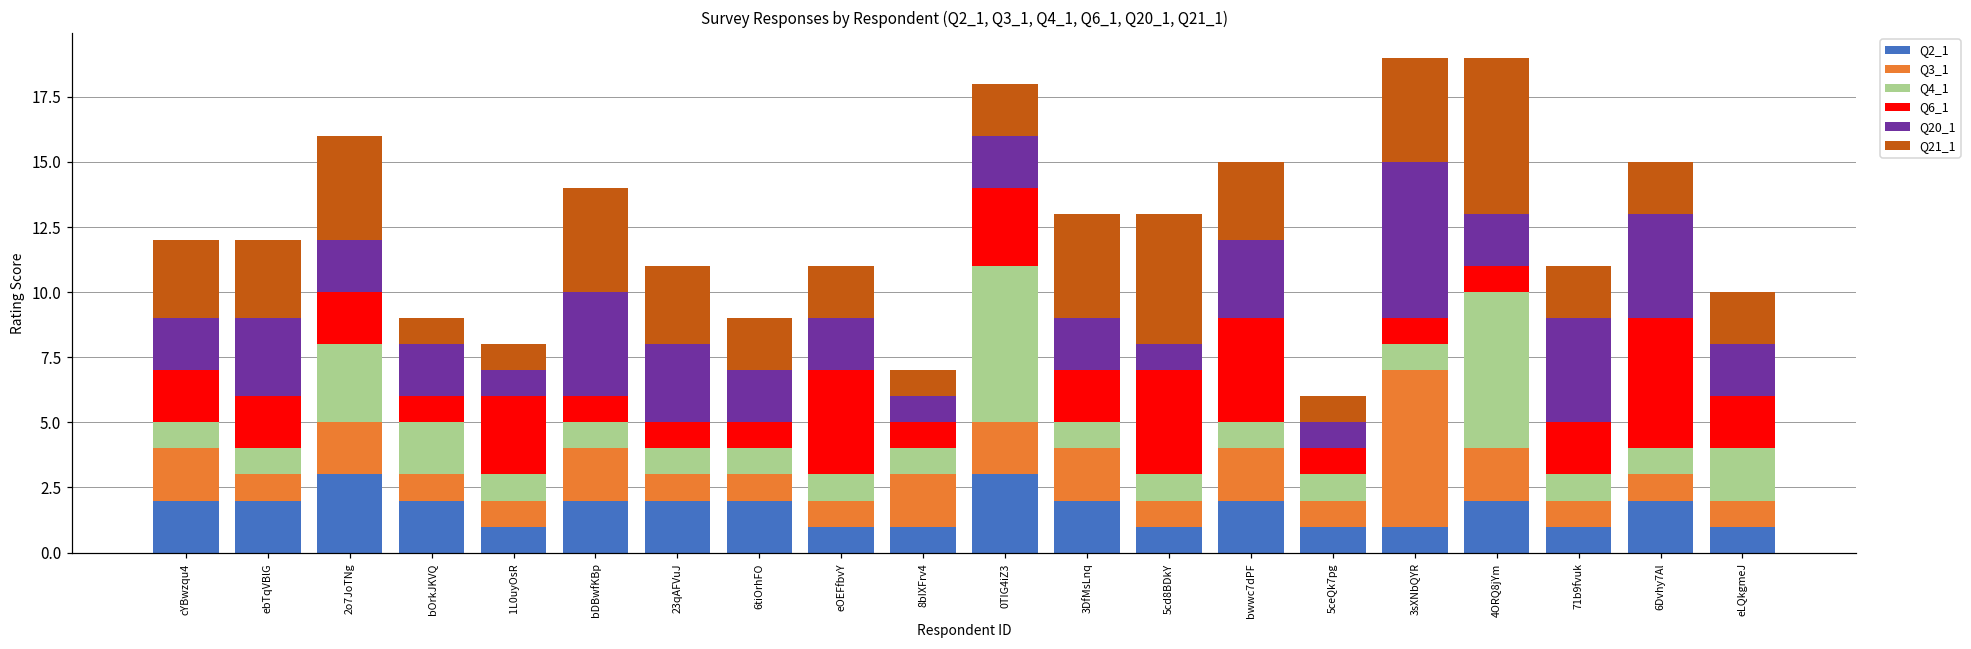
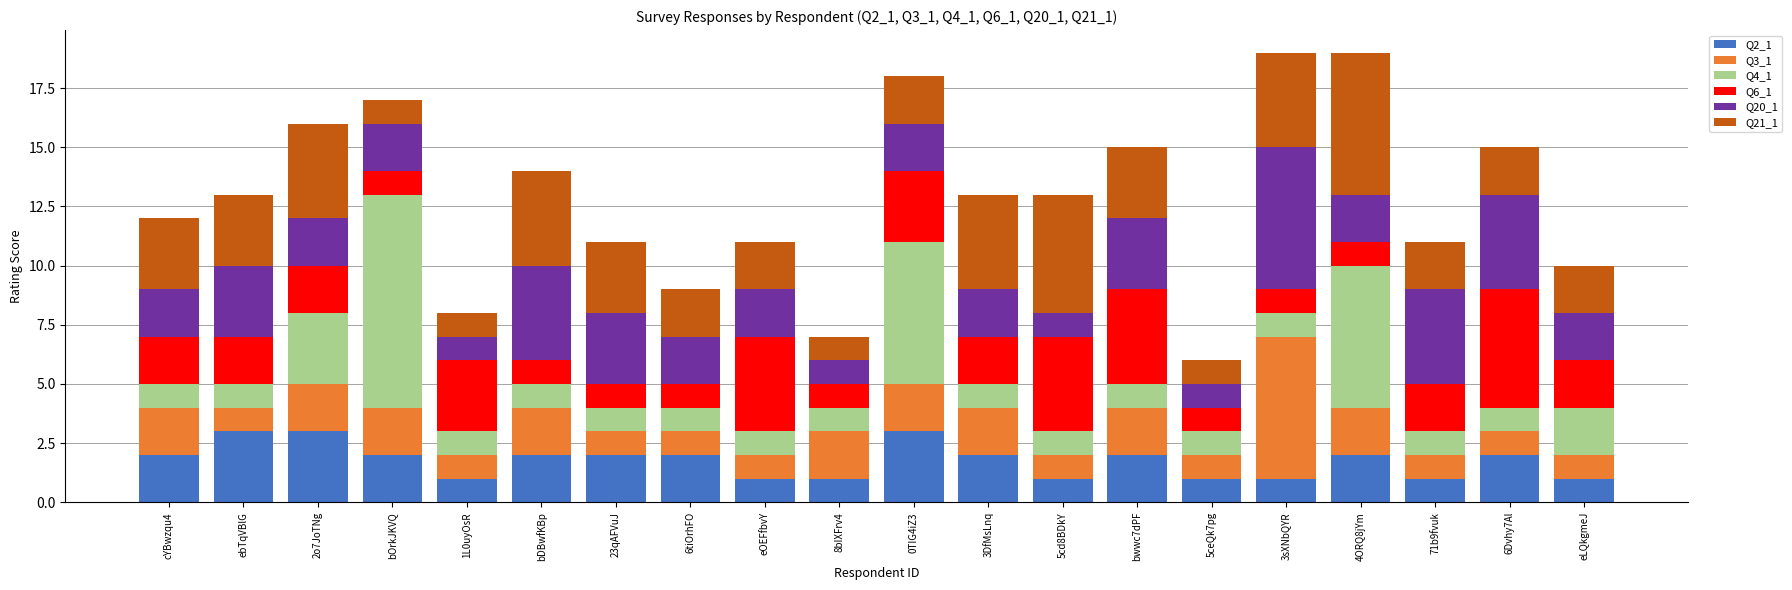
Q2_1, ebTqVBlG: 2 -> 3
Q3_1, bOrkJKVQ: 1 -> 2
Q4_1, bOrkJKVQ: 2 -> 9
